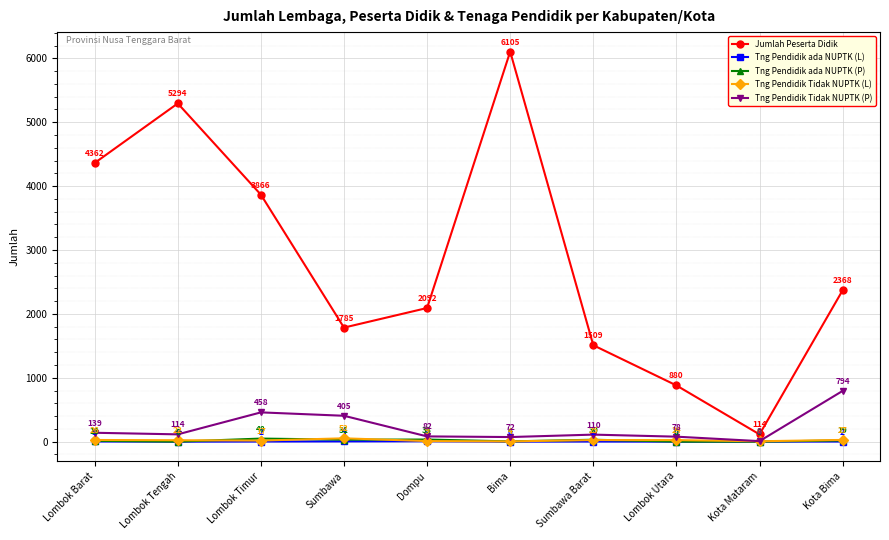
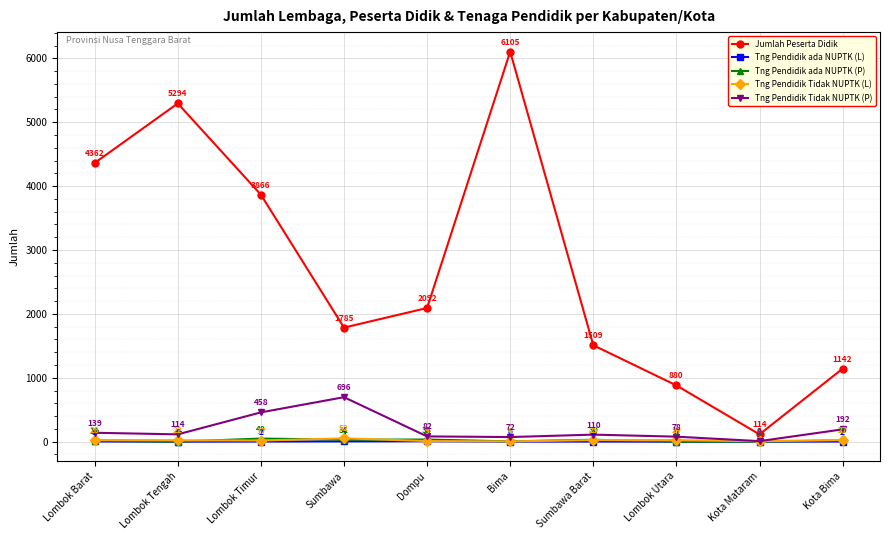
Tng Pendidik Tidak NUPTK (P), Sumbawa: 405 -> 696
Jumlah Peserta Didik, Kota Bima: 2368 -> 1142
Tng Pendidik Tidak NUPTK (P), Kota Bima: 794 -> 192
